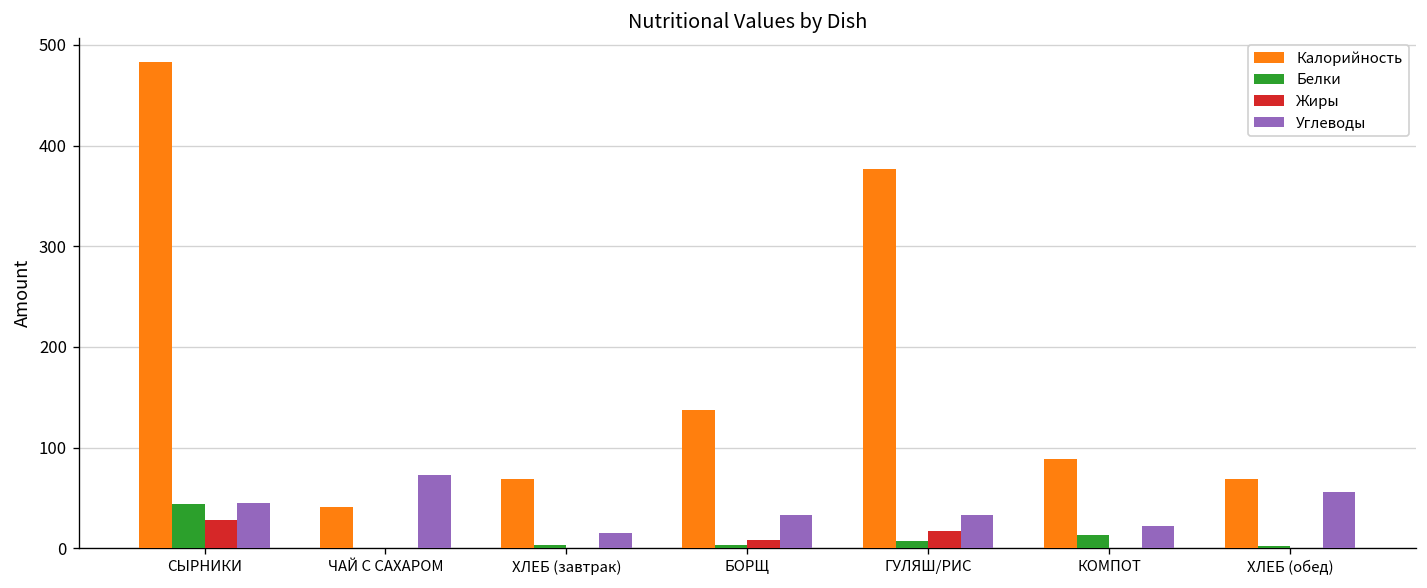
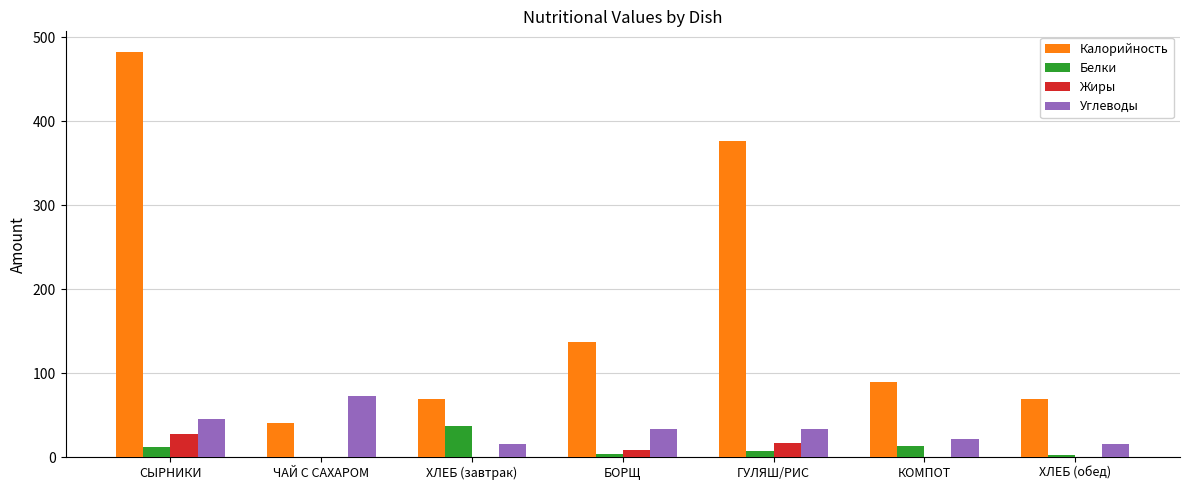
Белки, СЫРНИКИ: 40 -> 10
Белки, ХЛЕБ (завтрак): 0 -> 40
Углеводы, ХЛЕБ (обед): 60 -> 20
